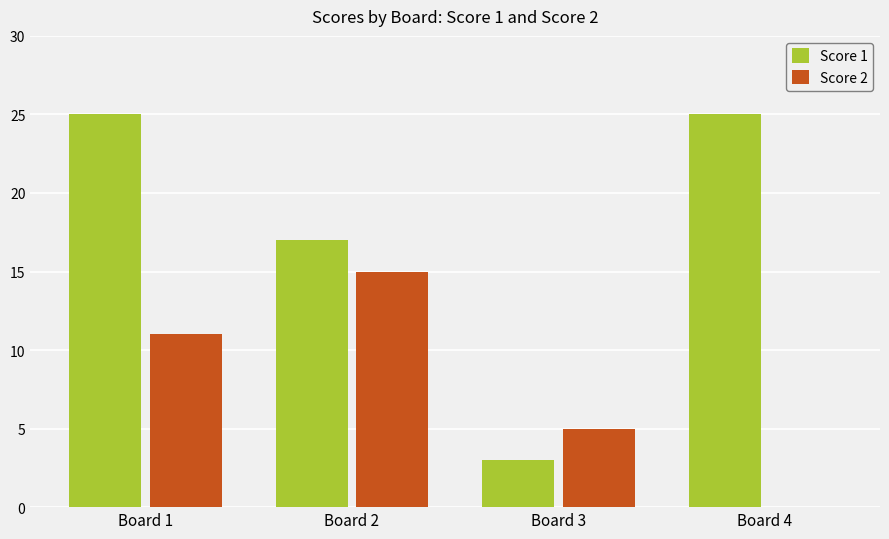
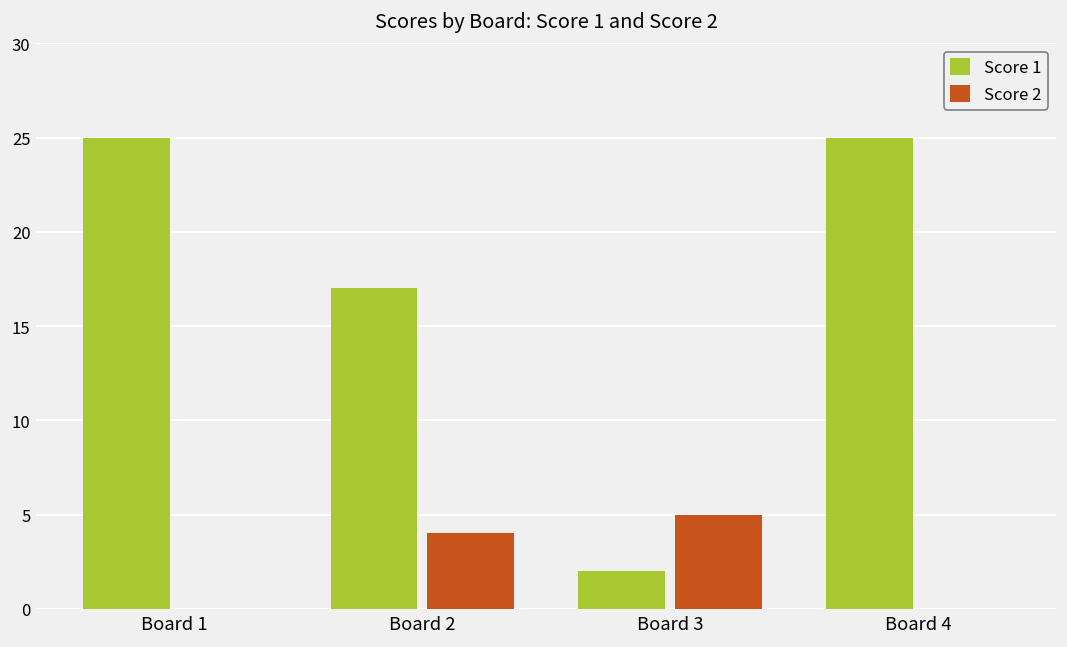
Score 2, Board 1: 11 -> 0
Score 2, Board 2: 15 -> 4
Score 1, Board 3: 3 -> 2
